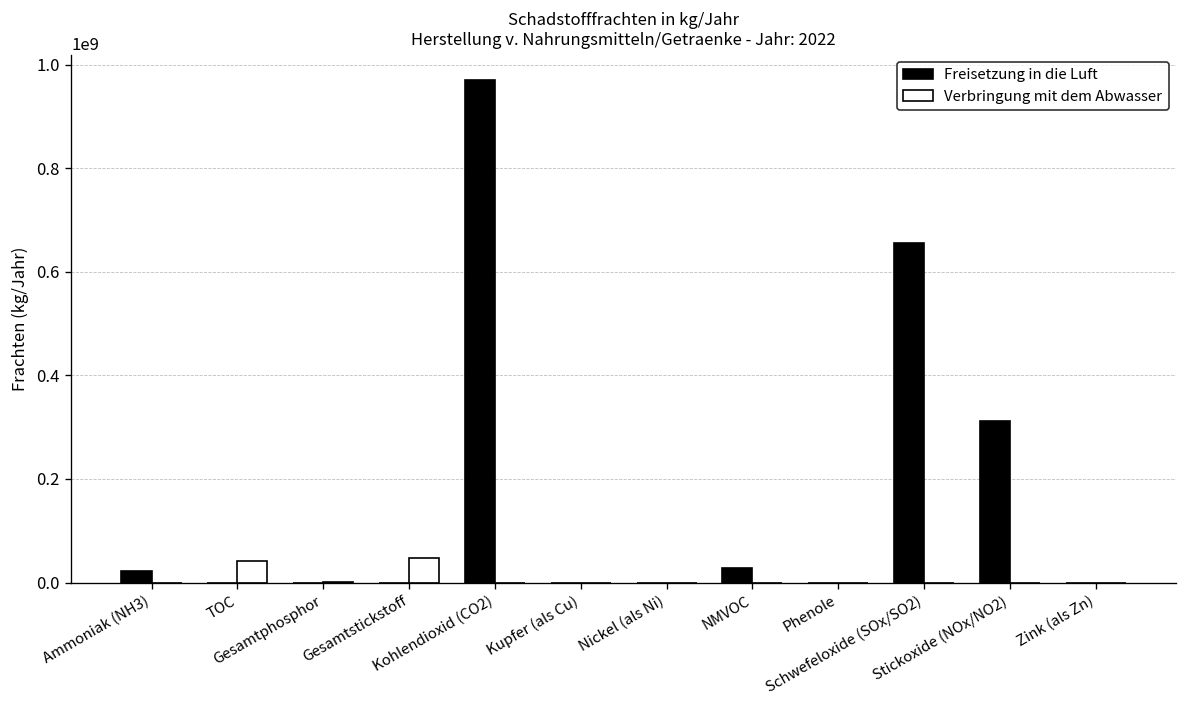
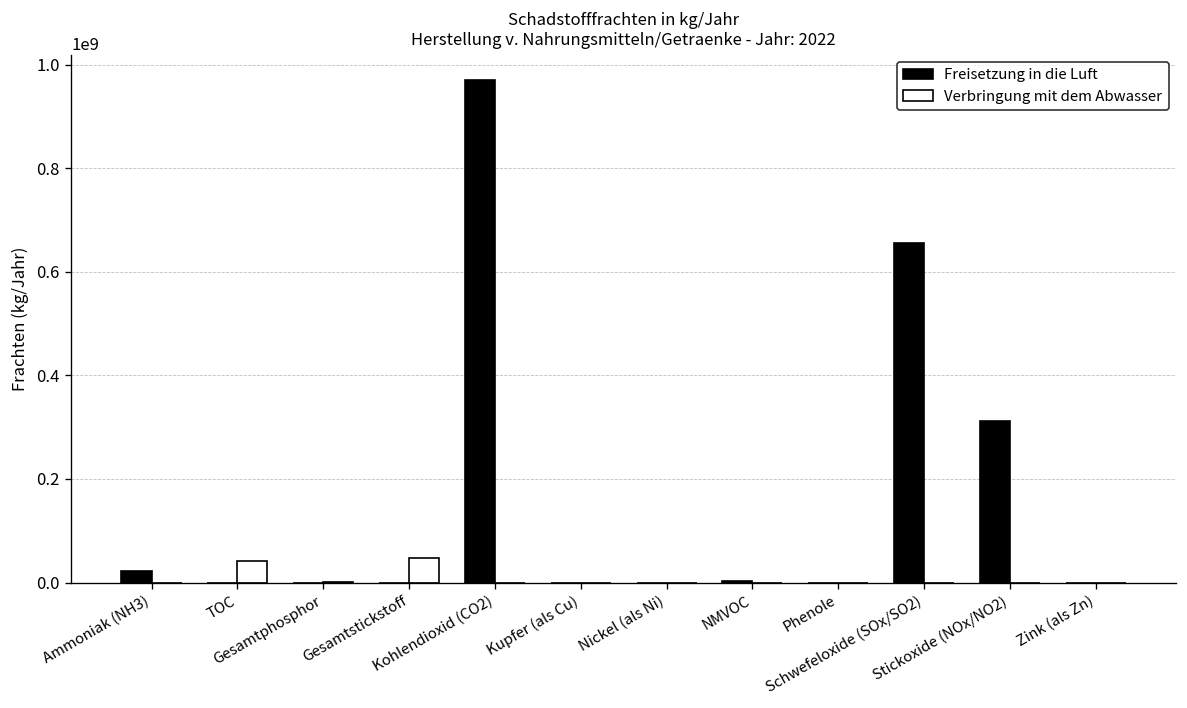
Freisetzung in die Luft, NMVOC: 30000000 -> 0
